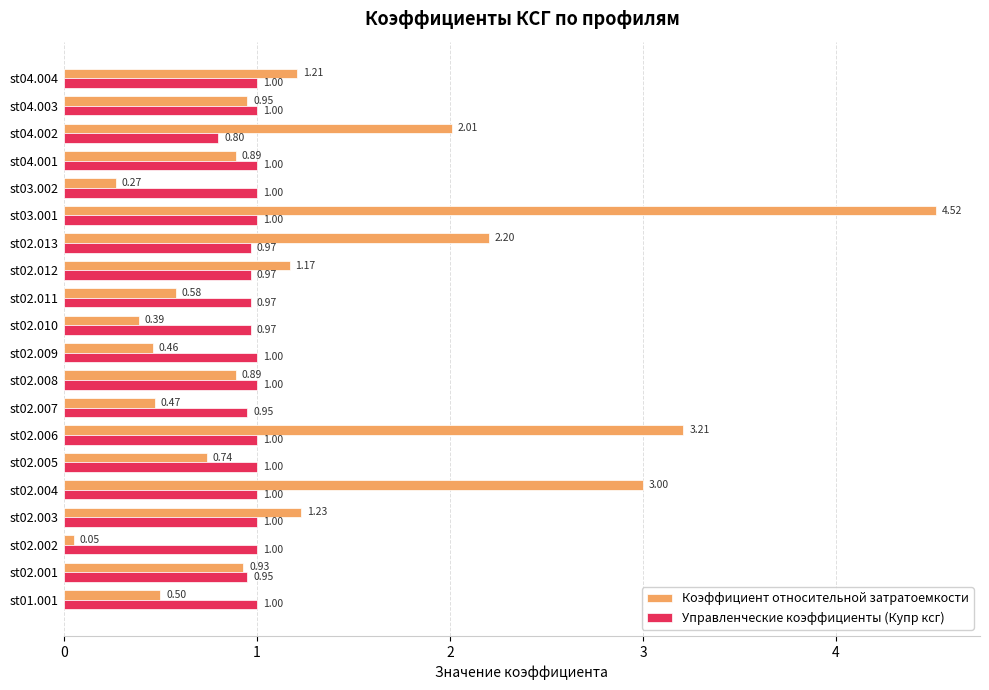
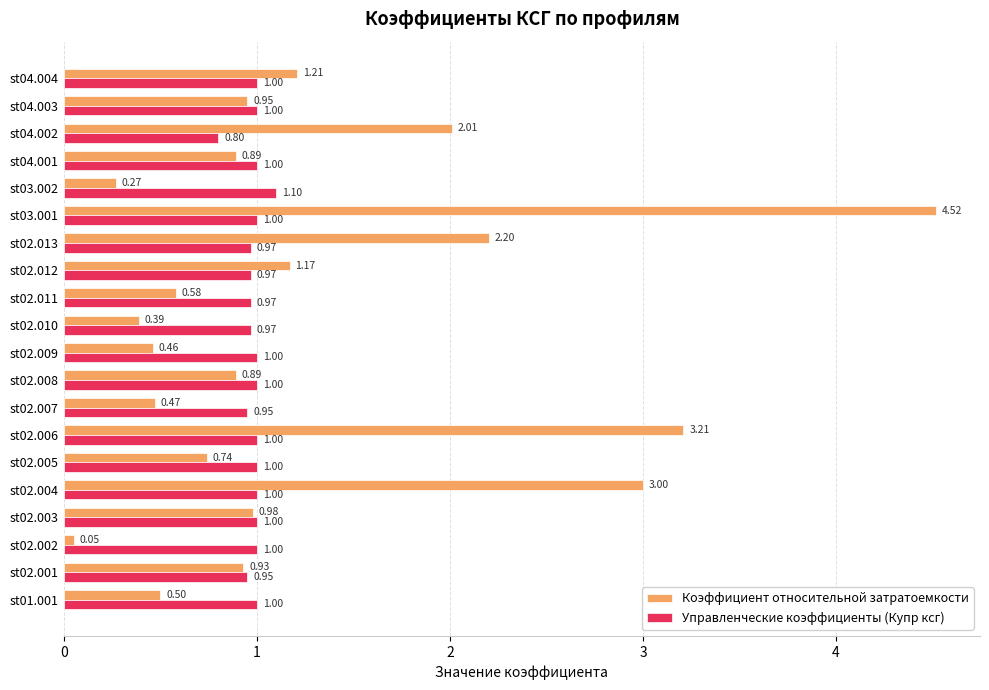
Управленческие коэффициенты (Купр ксг), st03.002: 1.00 -> 1.10
Коэффициент относительной затратоемкости, st02.003: 1.23 -> 0.98
